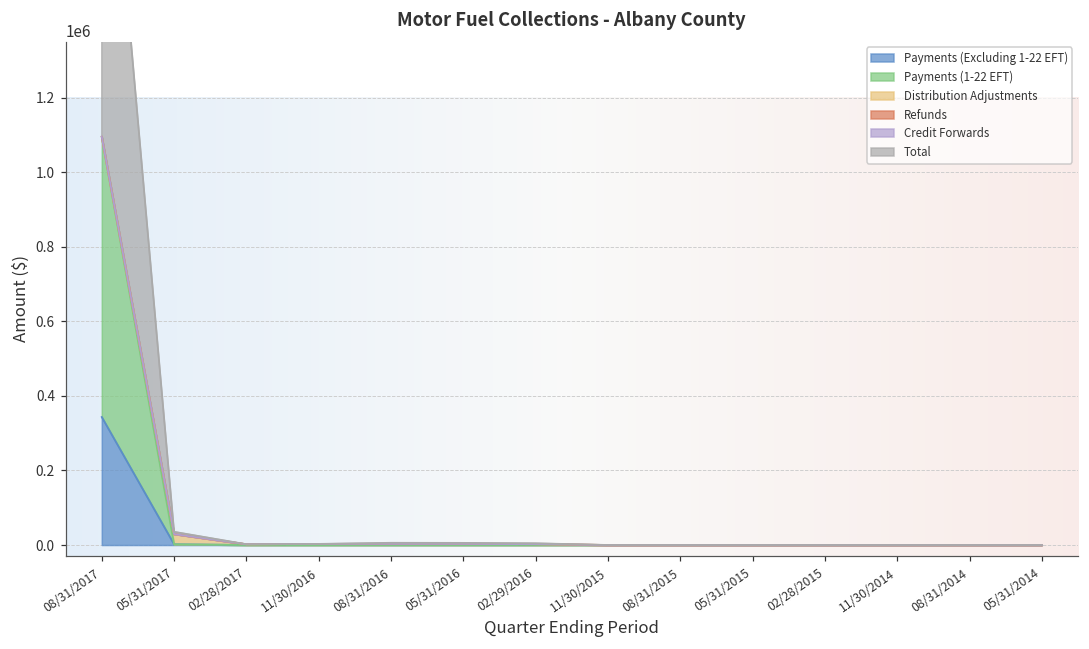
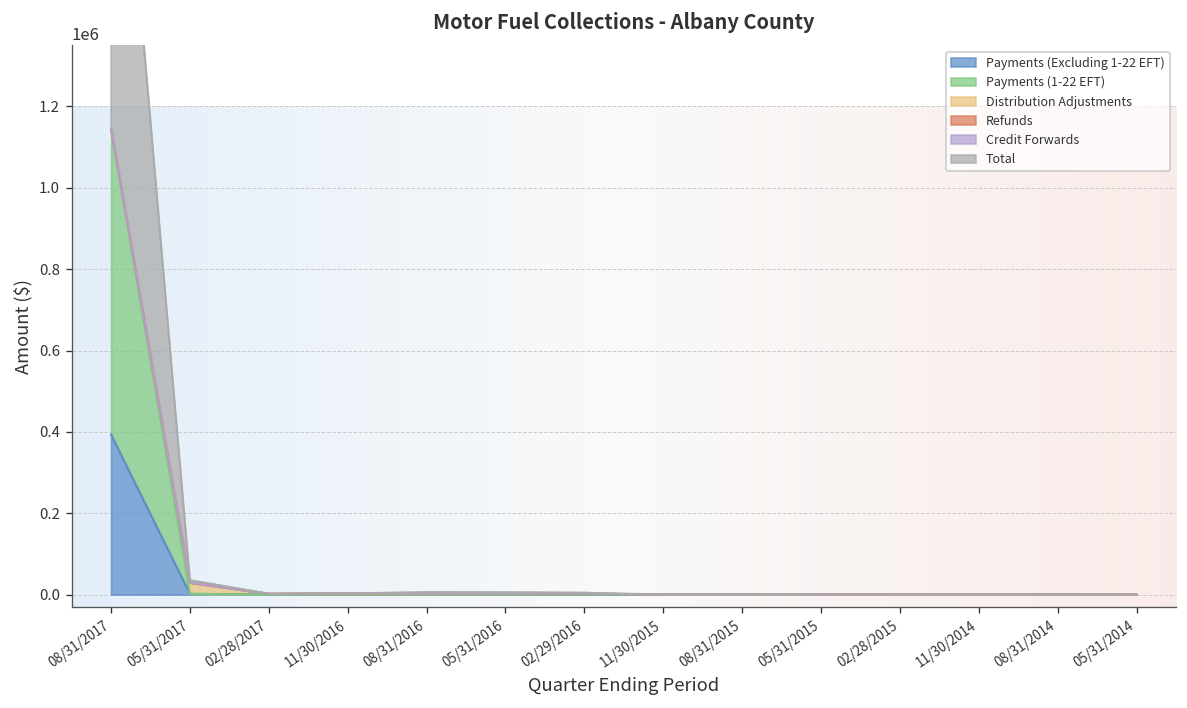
Payments (Excluding 1-22 EFT), 08/31/2017: 340000 -> 390000
